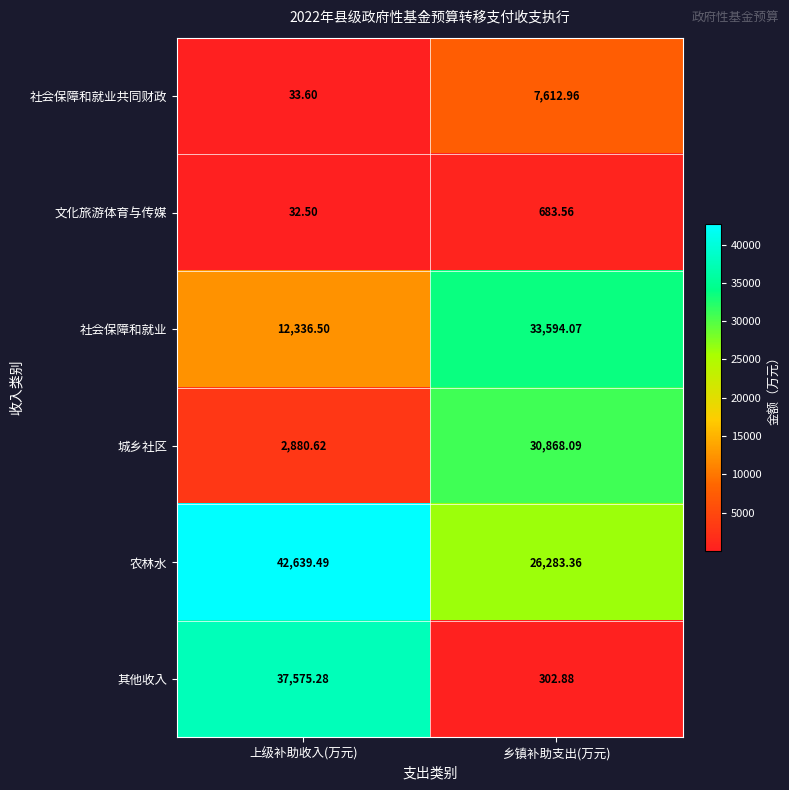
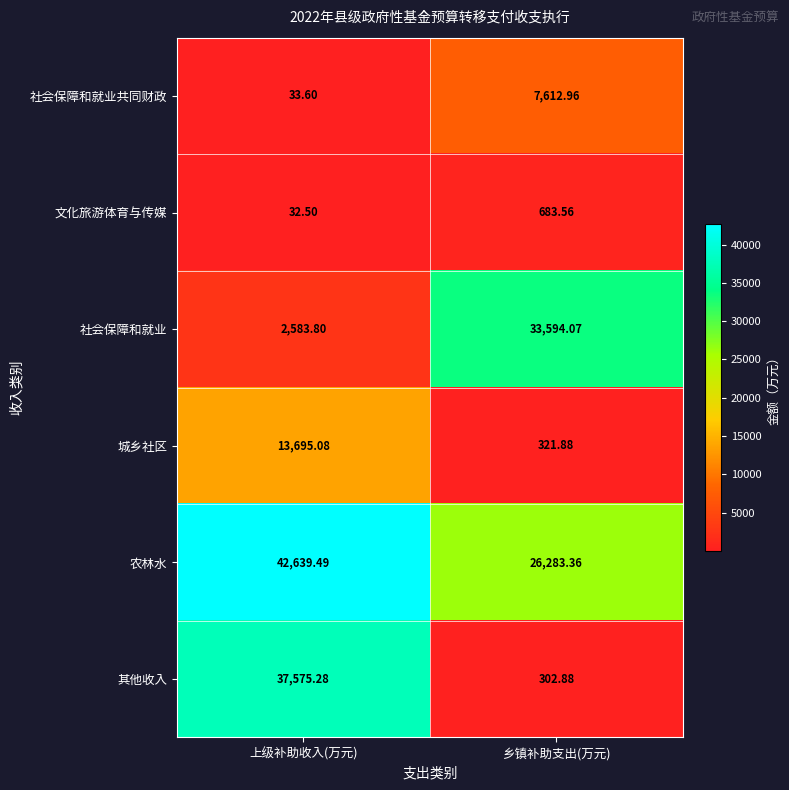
社会保障和就业, 上级补助收入(万元): 12,336.50 -> 2,583.80
城乡社区, 上级补助收入(万元): 2,880.62 -> 13,695.08
城乡社区, 乡镇补助支出(万元): 30,868.09 -> 321.88
